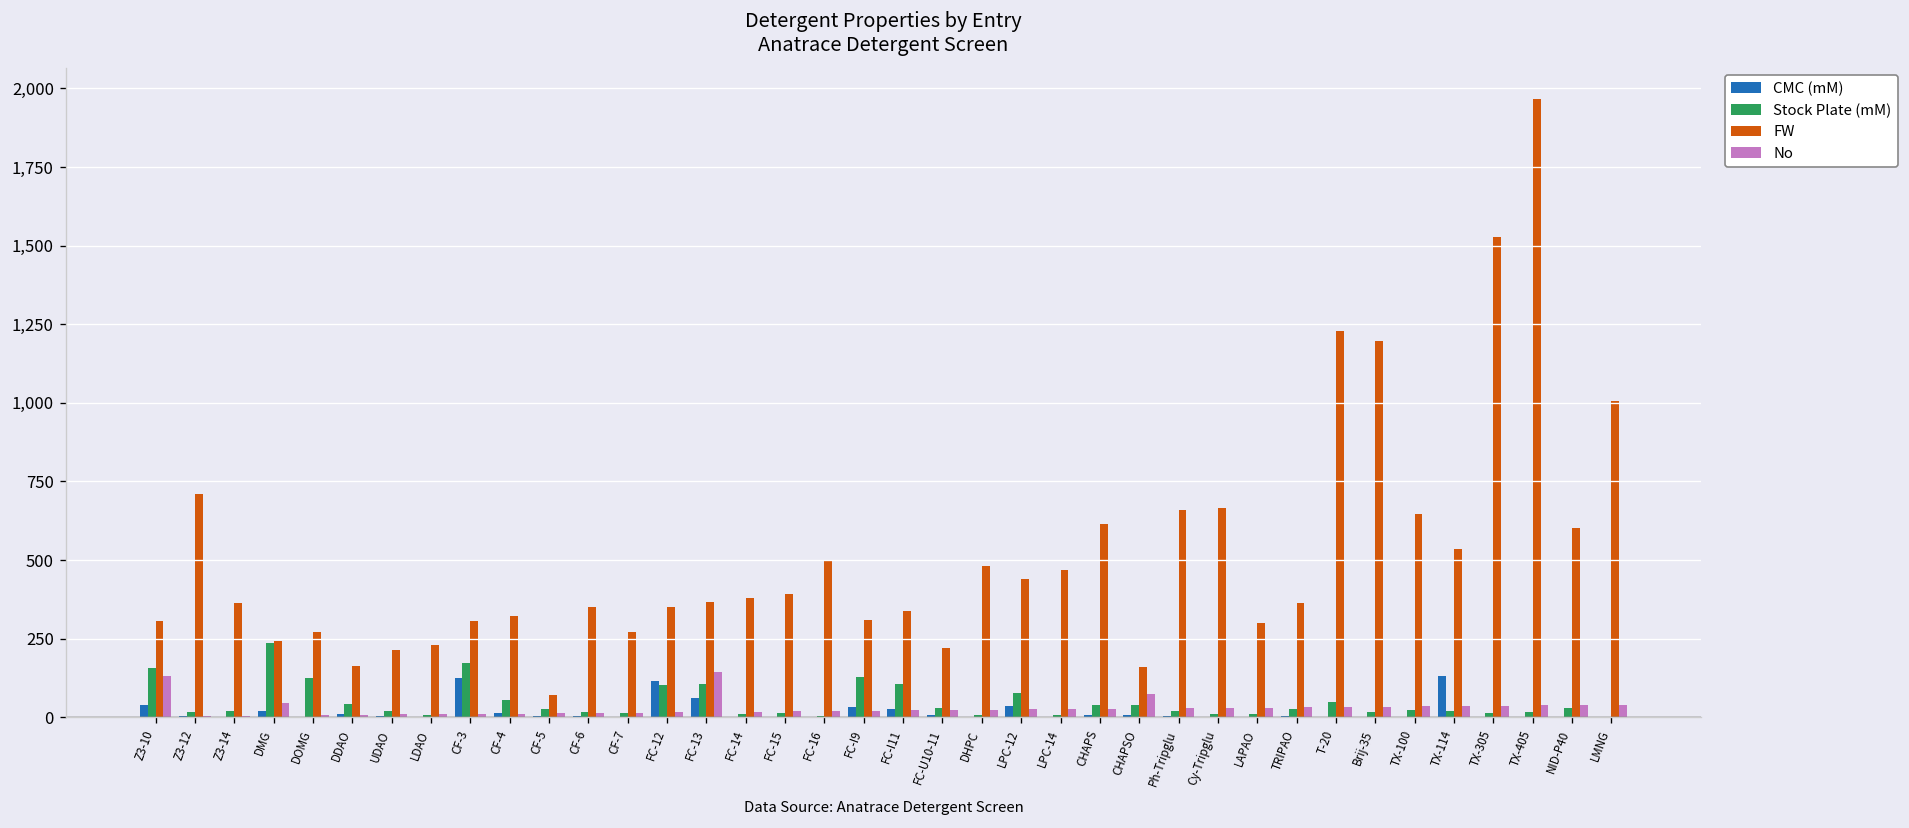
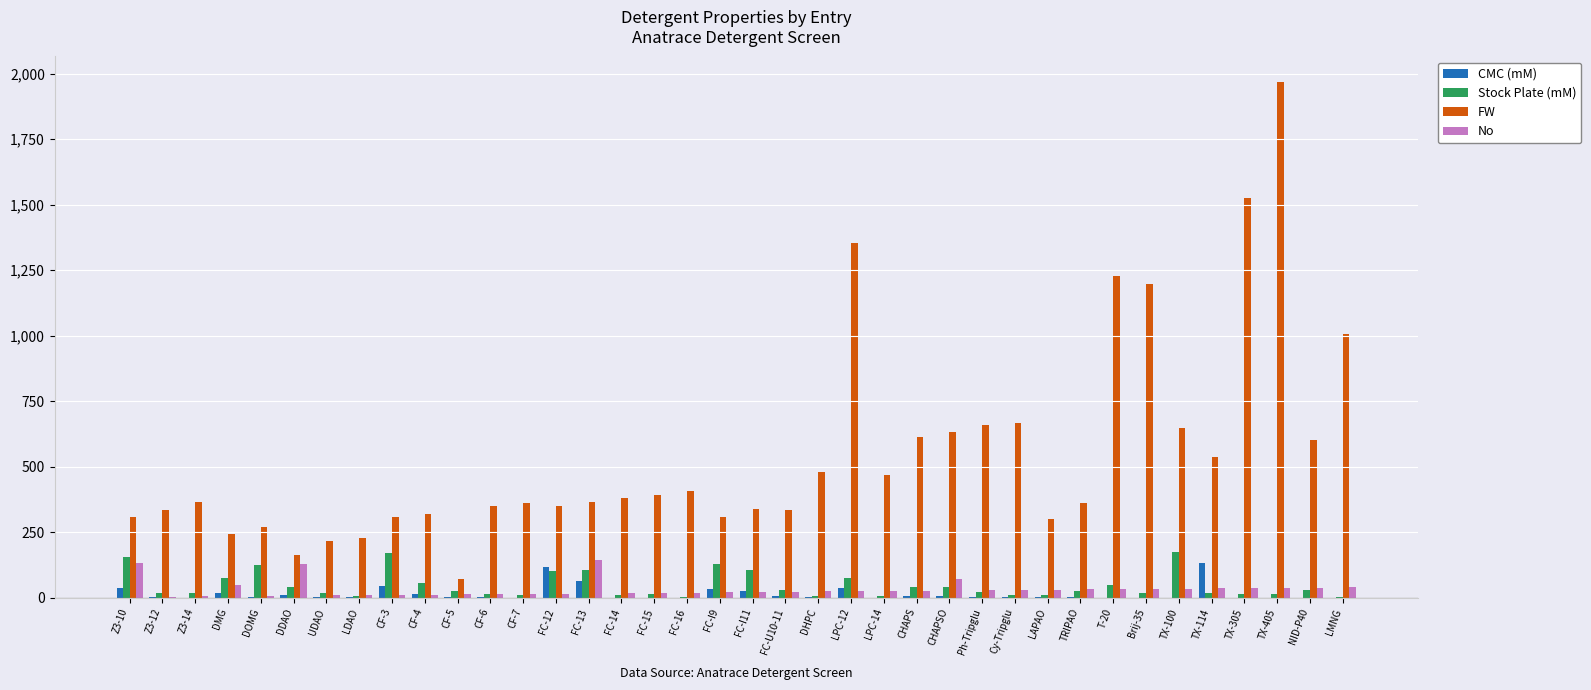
FW, Z3-12: 710 -> 340
Stock Plate (mM), DMG: 240 -> 80
No, DDAO: 10 -> 130
CMC (mM), CF-3: 120 -> 40
FW, CF-7: 270 -> 360
FW, FC-16: 500 -> 410
FW, FC-U10-11: 220 -> 340
FW, LPC-12: 440 -> 1,350
FW, CHAPSO: 160 -> 630
Stock Plate (mM), TX-100: 20 -> 170
